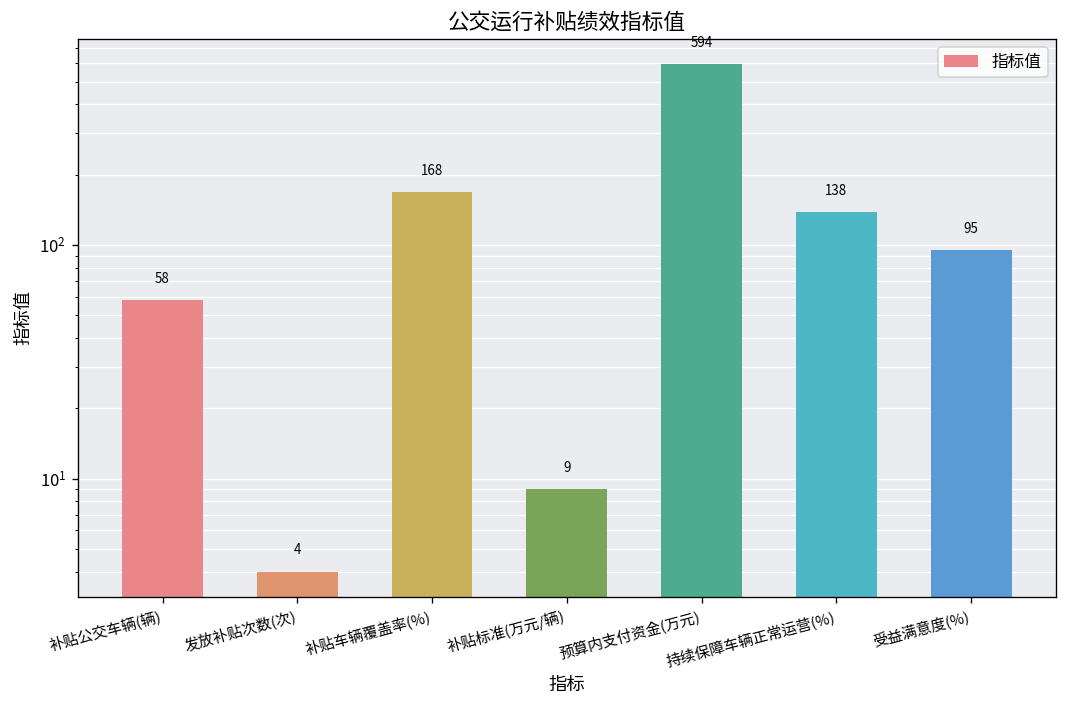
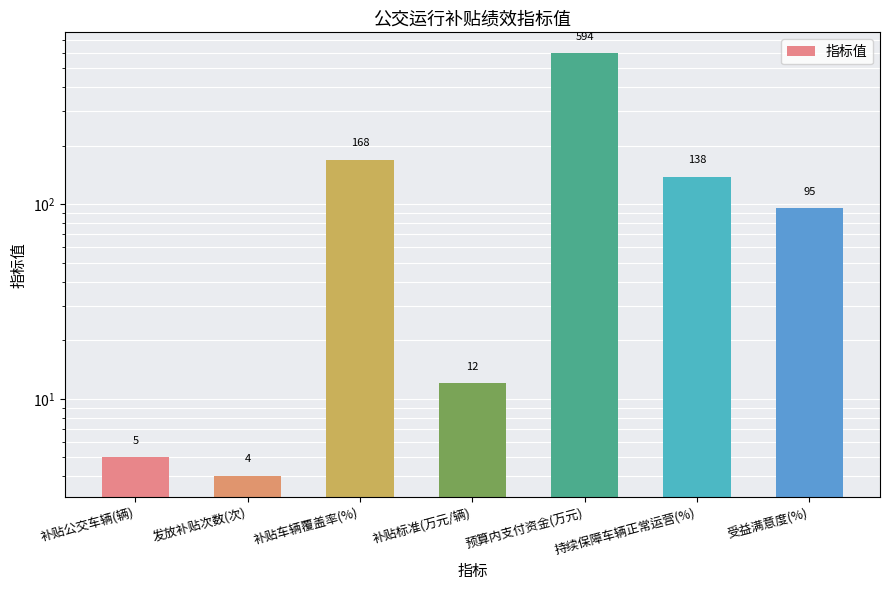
补贴公交车辆(辆): 58 -> 5
补贴标准(万元/辆): 9 -> 12
